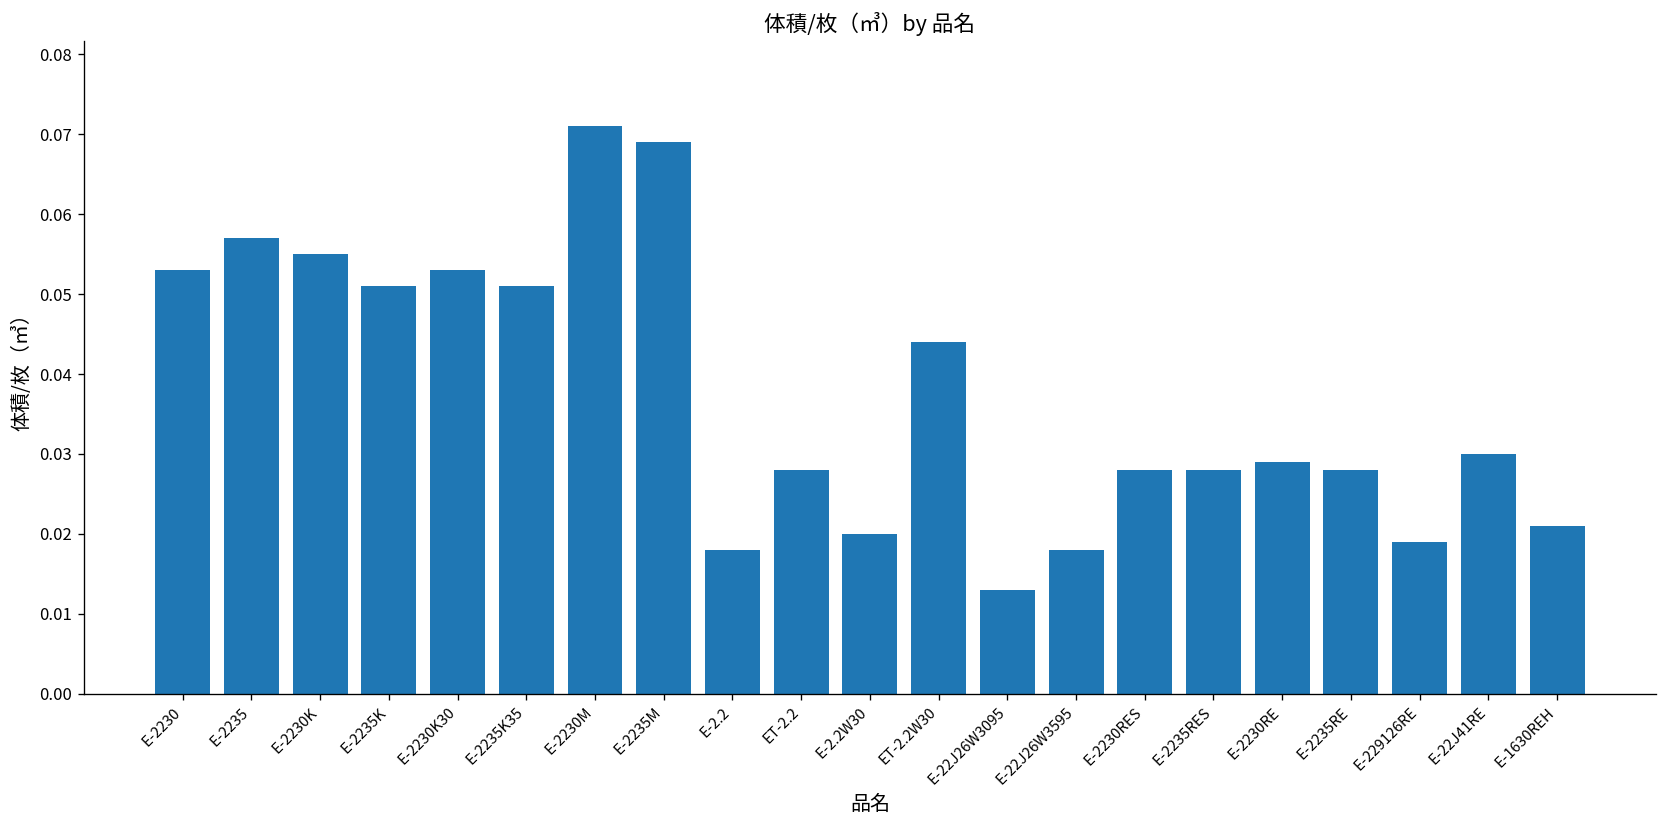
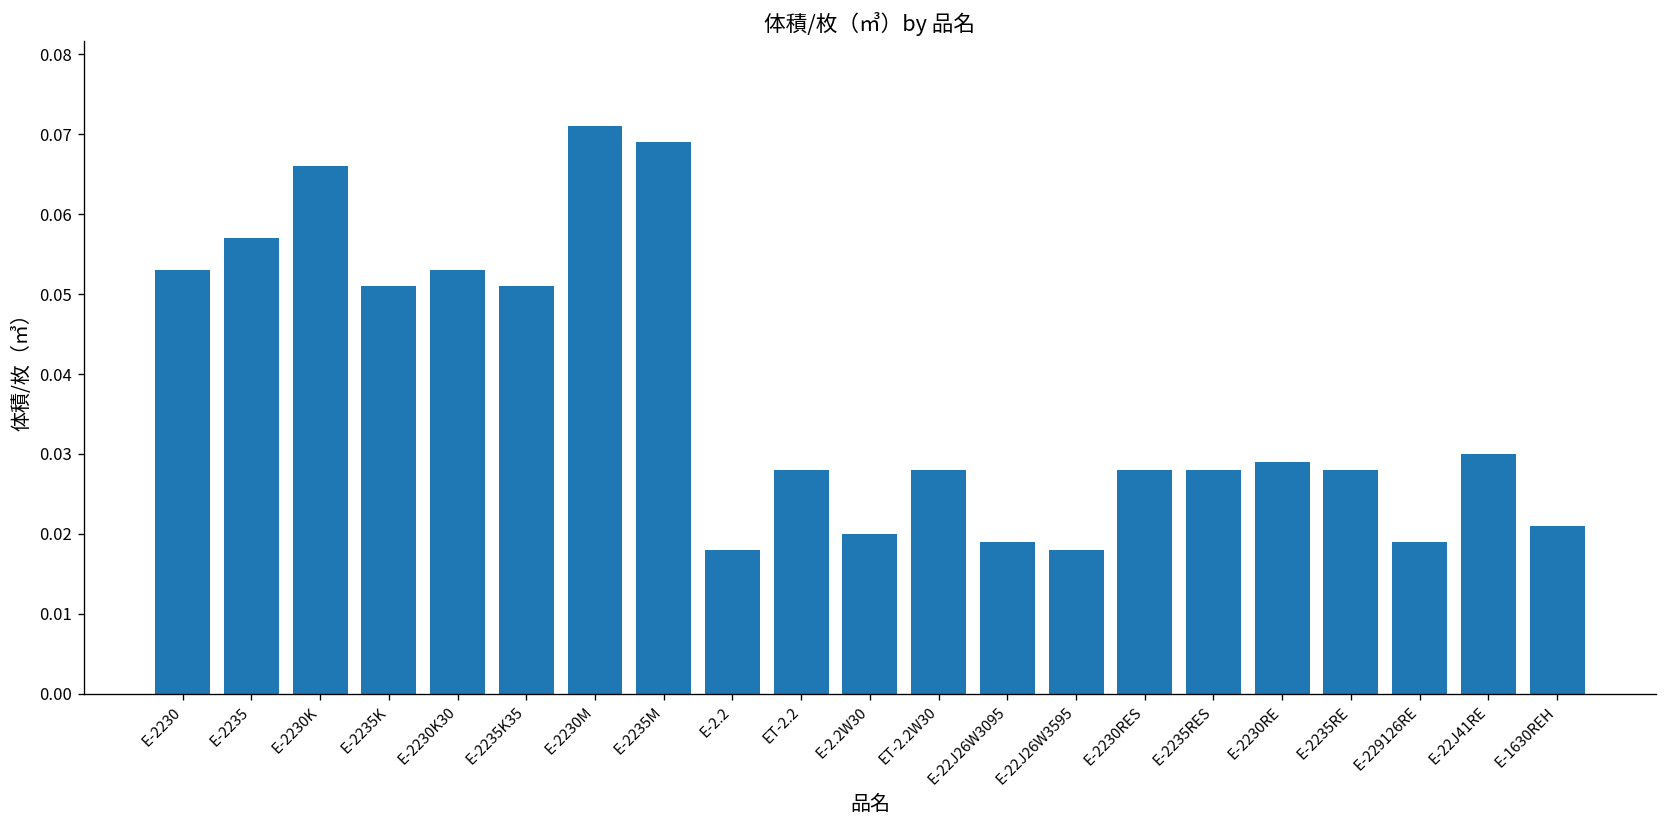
E-2230K: 0.055 -> 0.066
ET-2.2W30: 0.044 -> 0.028
E-22J26W3095: 0.013 -> 0.019
